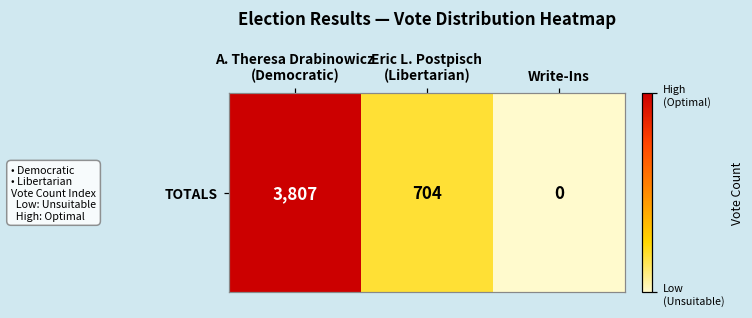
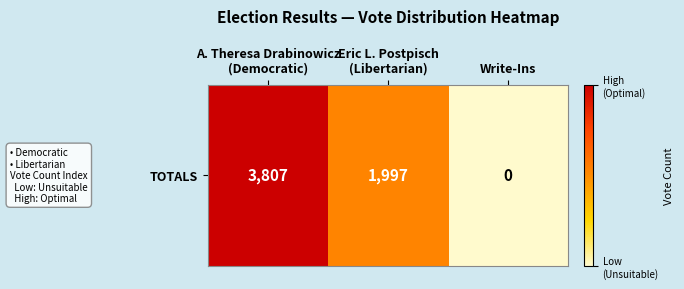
TOTALS, Eric L. Postpisch (Libertarian): 704 -> 1,997
